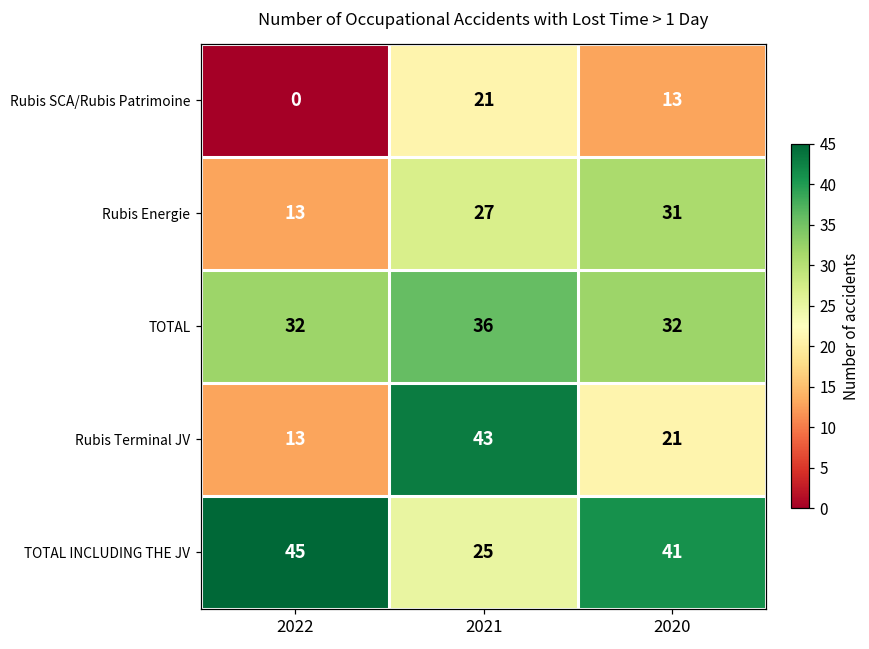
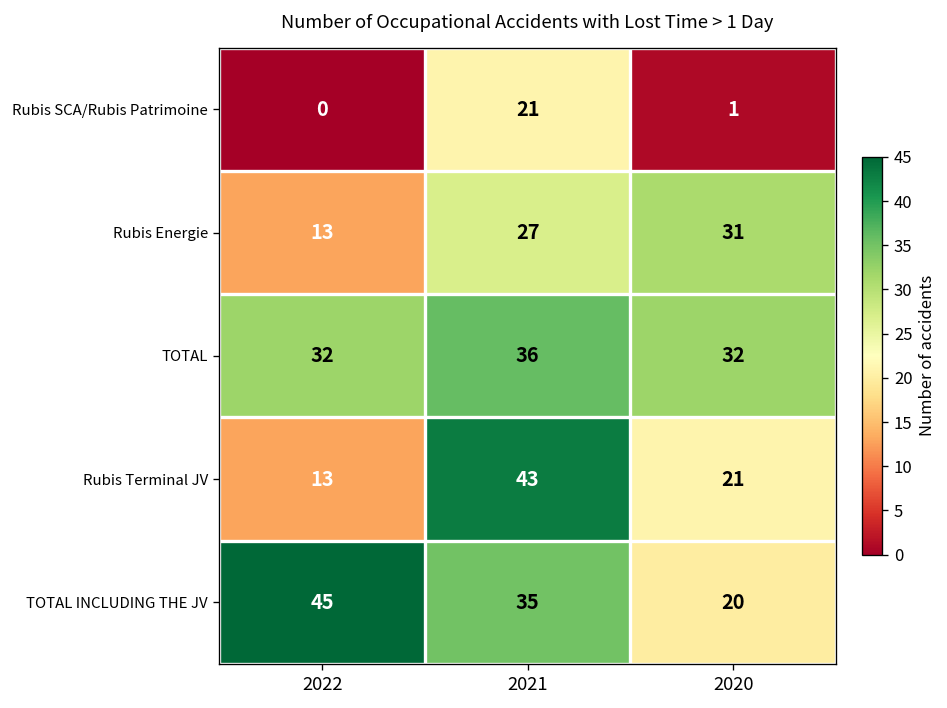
Rubis SCA/Rubis Patrimoine, 2020: 13 -> 1
TOTAL INCLUDING THE JV, 2021: 25 -> 35
TOTAL INCLUDING THE JV, 2020: 41 -> 20
